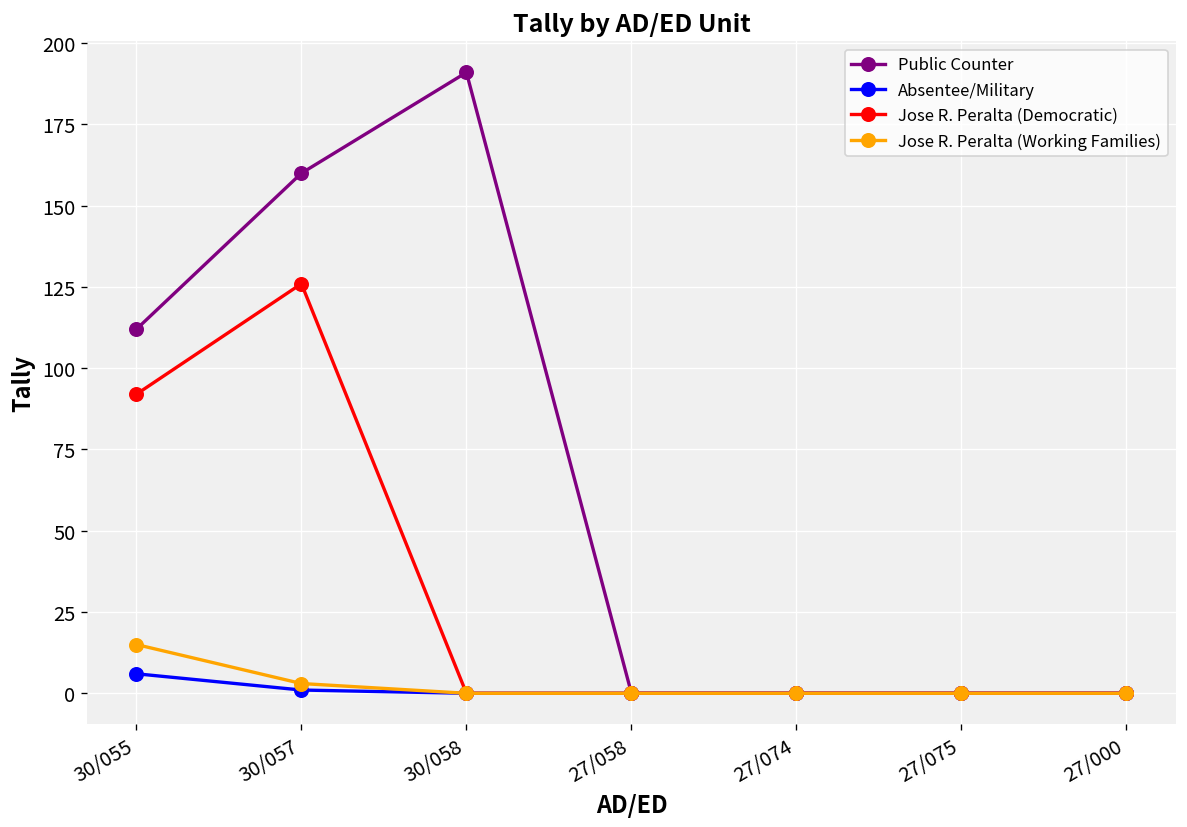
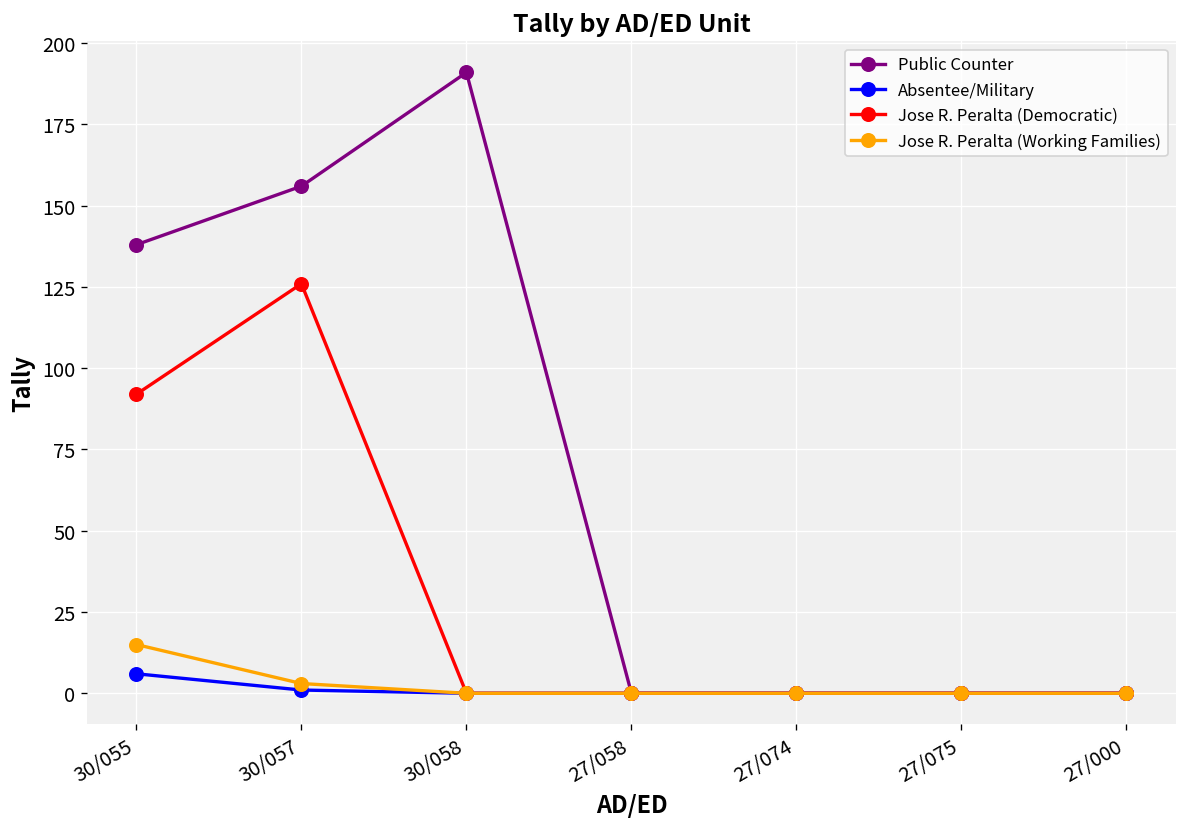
Public Counter, 30/055: 112 -> 138
Public Counter, 30/057: 160 -> 156
